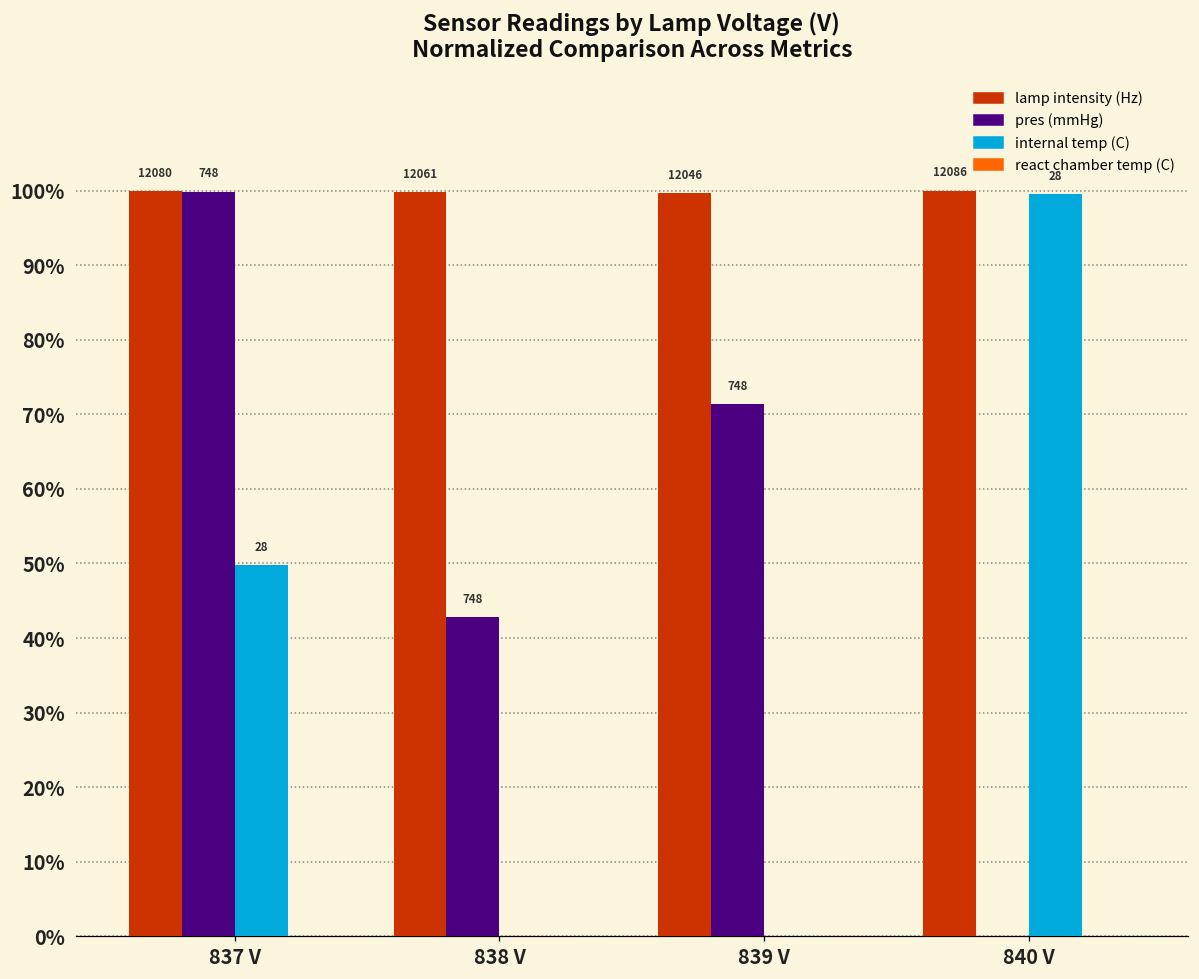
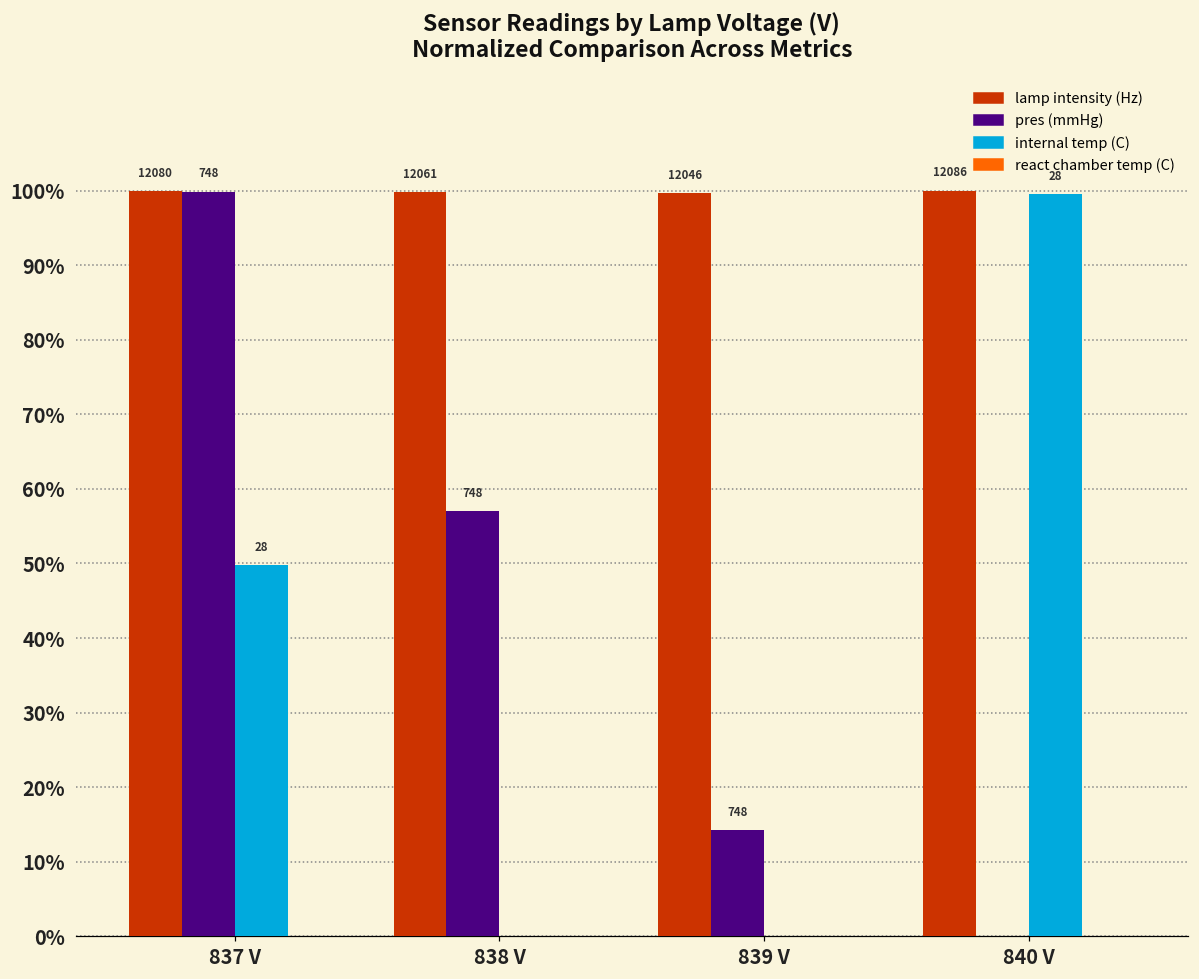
pres (mmHg), 838 V: 43% -> 57%
pres (mmHg), 839 V: 71% -> 14%
